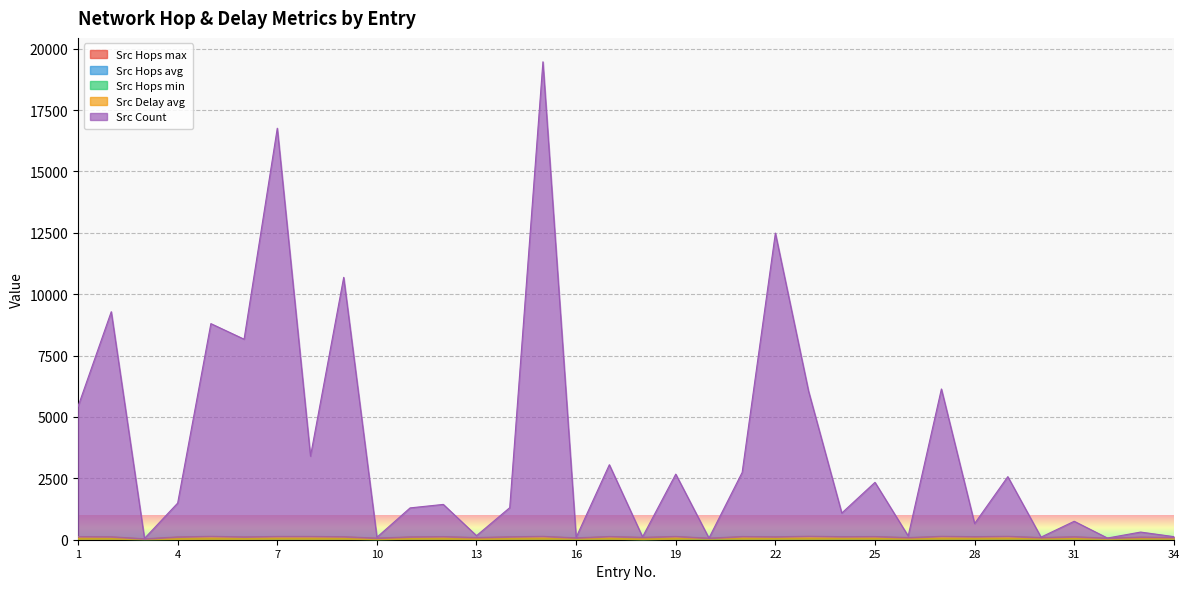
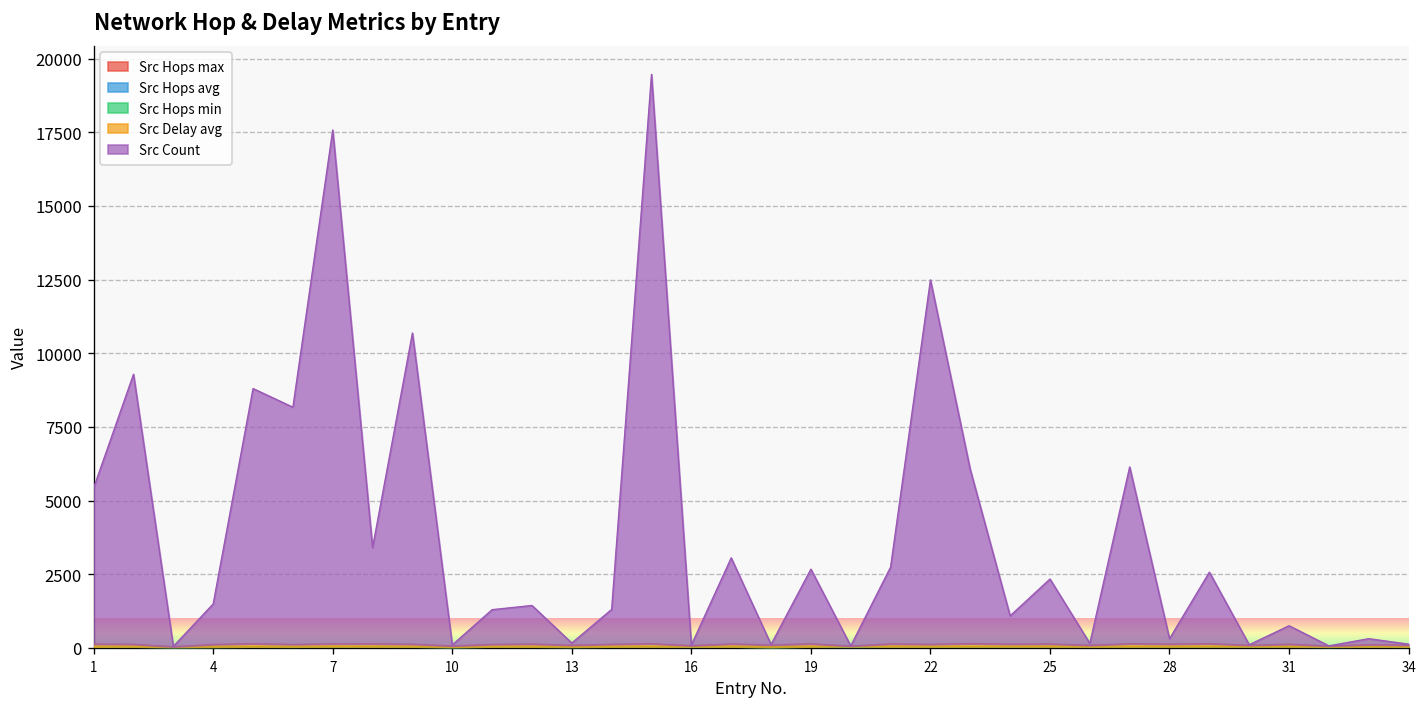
Src Count, 7: 16600 -> 17400
Src Count, 28: 500 -> 200
